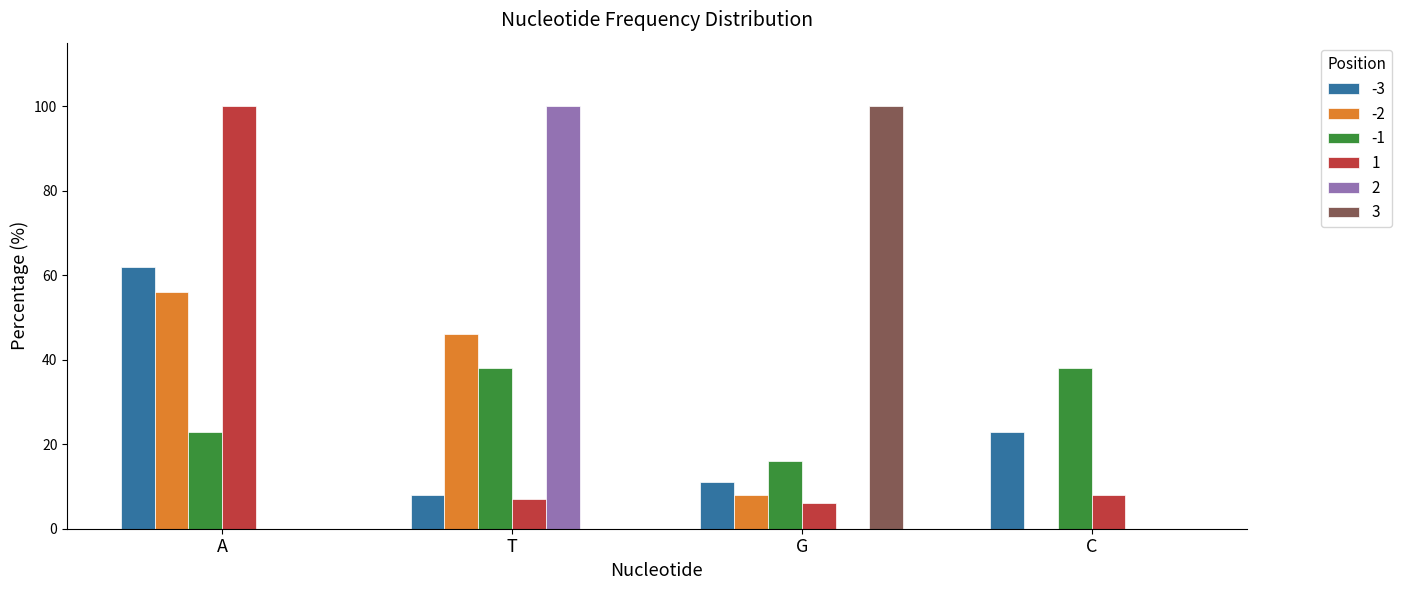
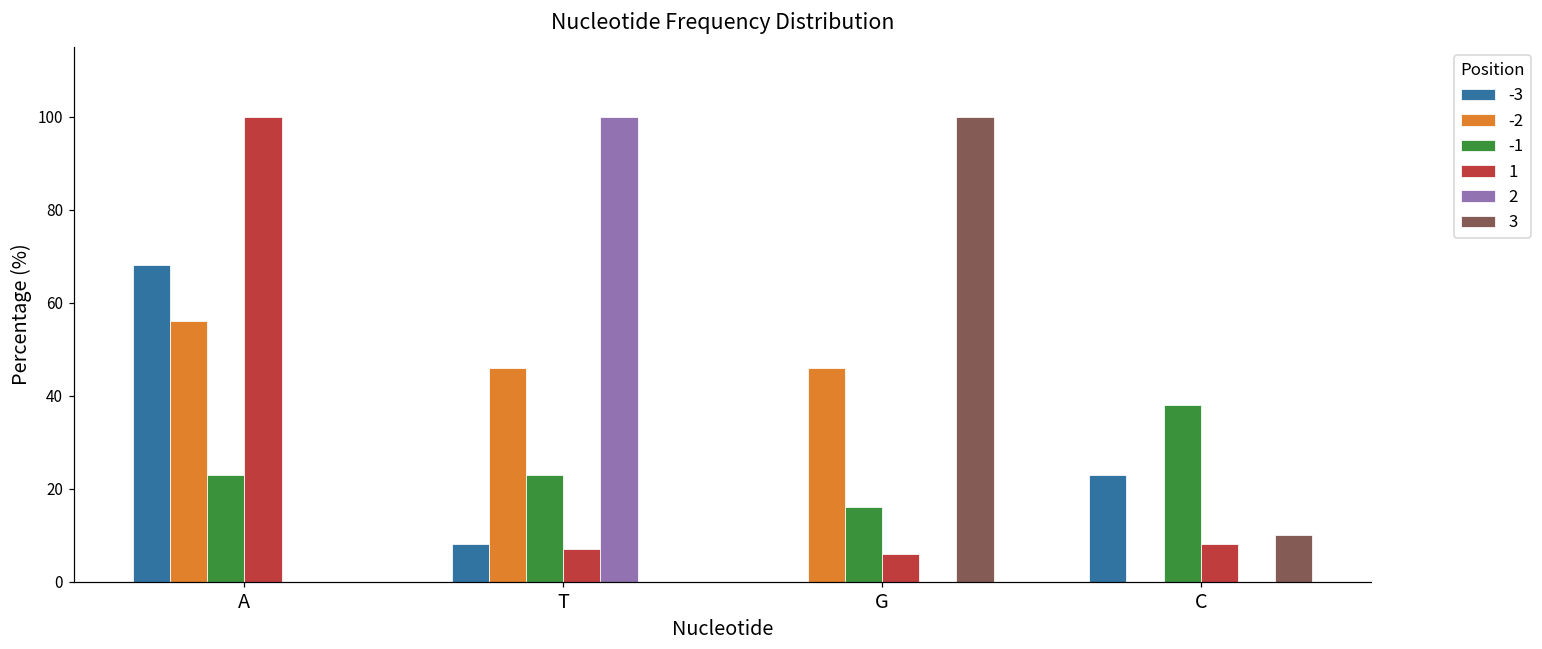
-3, A: 62 -> 68
-1, T: 38 -> 23
-3, G: 11 -> 0
-2, G: 8 -> 46
3, C: 0 -> 10
